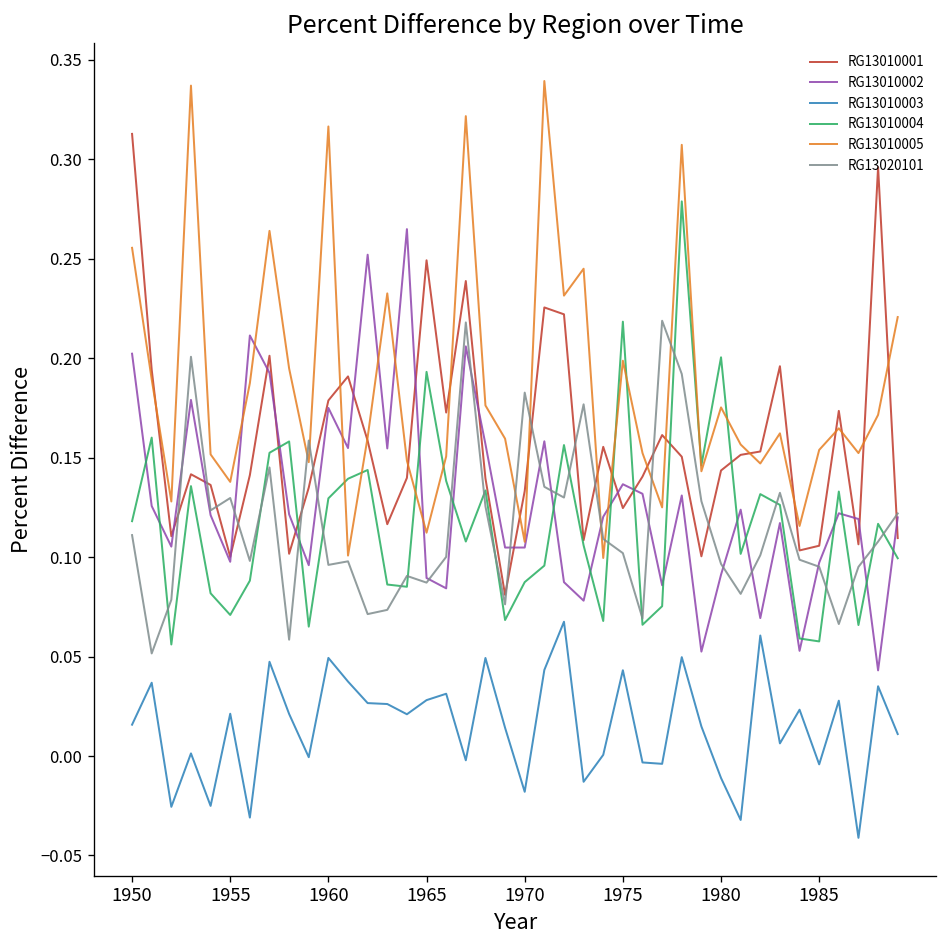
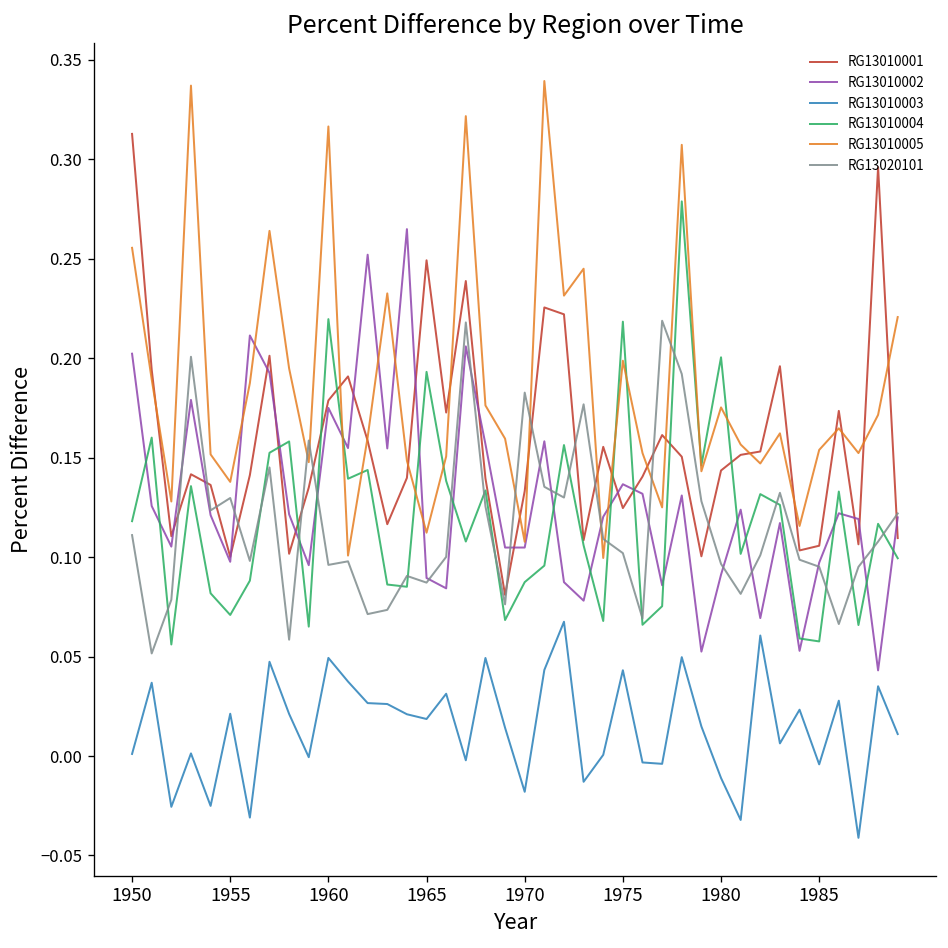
RG13010003, 1950: 0.016 -> 0.001
RG13010004, 1960: 0.130 -> 0.220
RG13010003, 1965: 0.028 -> 0.019
